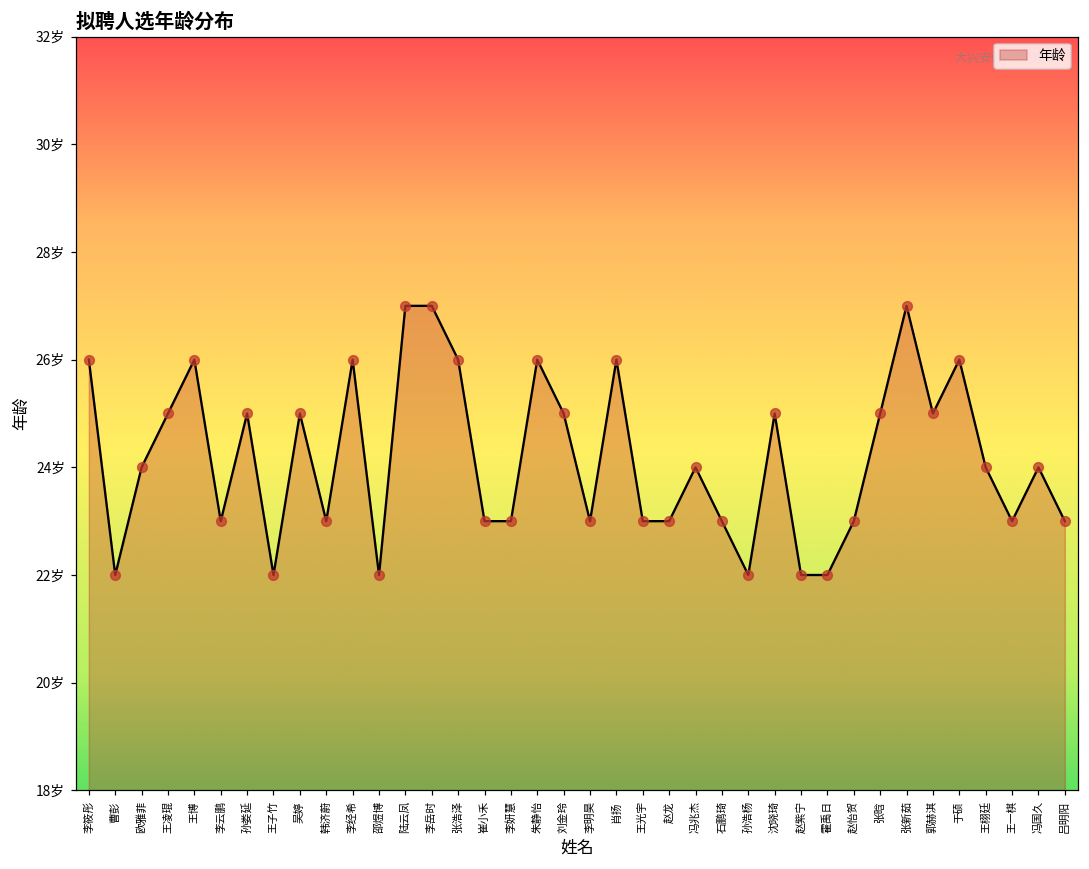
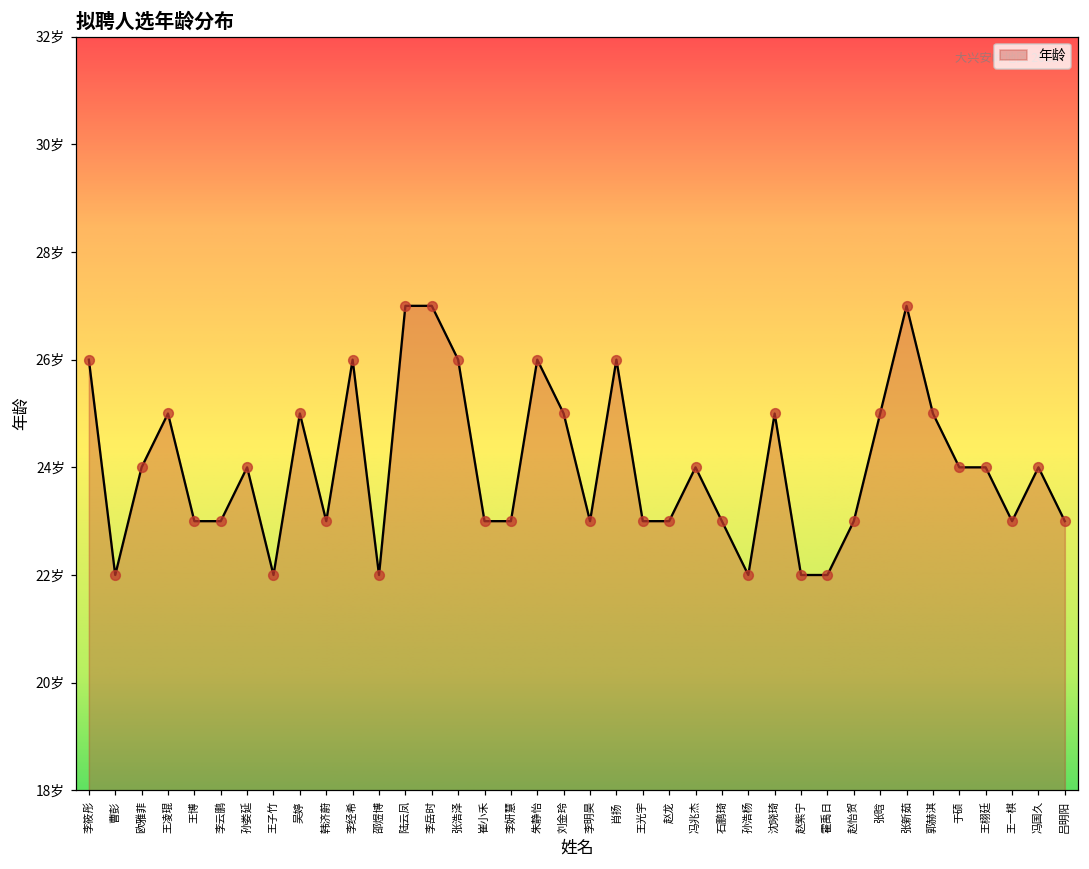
王博: 26岁 -> 23岁
孙娄延: 25岁 -> 24岁
于硕: 26岁 -> 24岁
